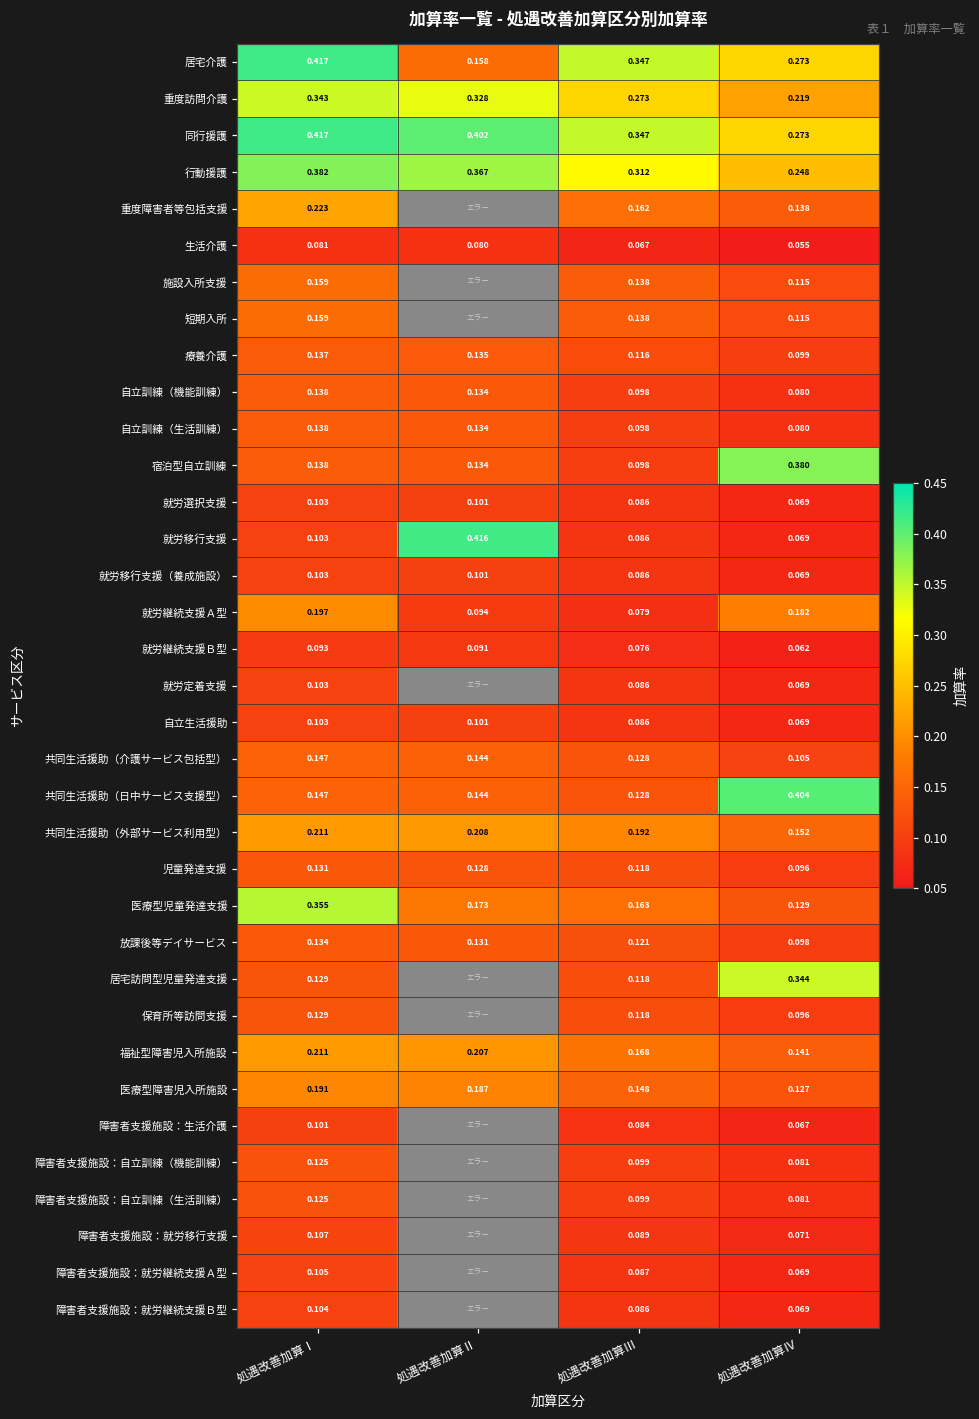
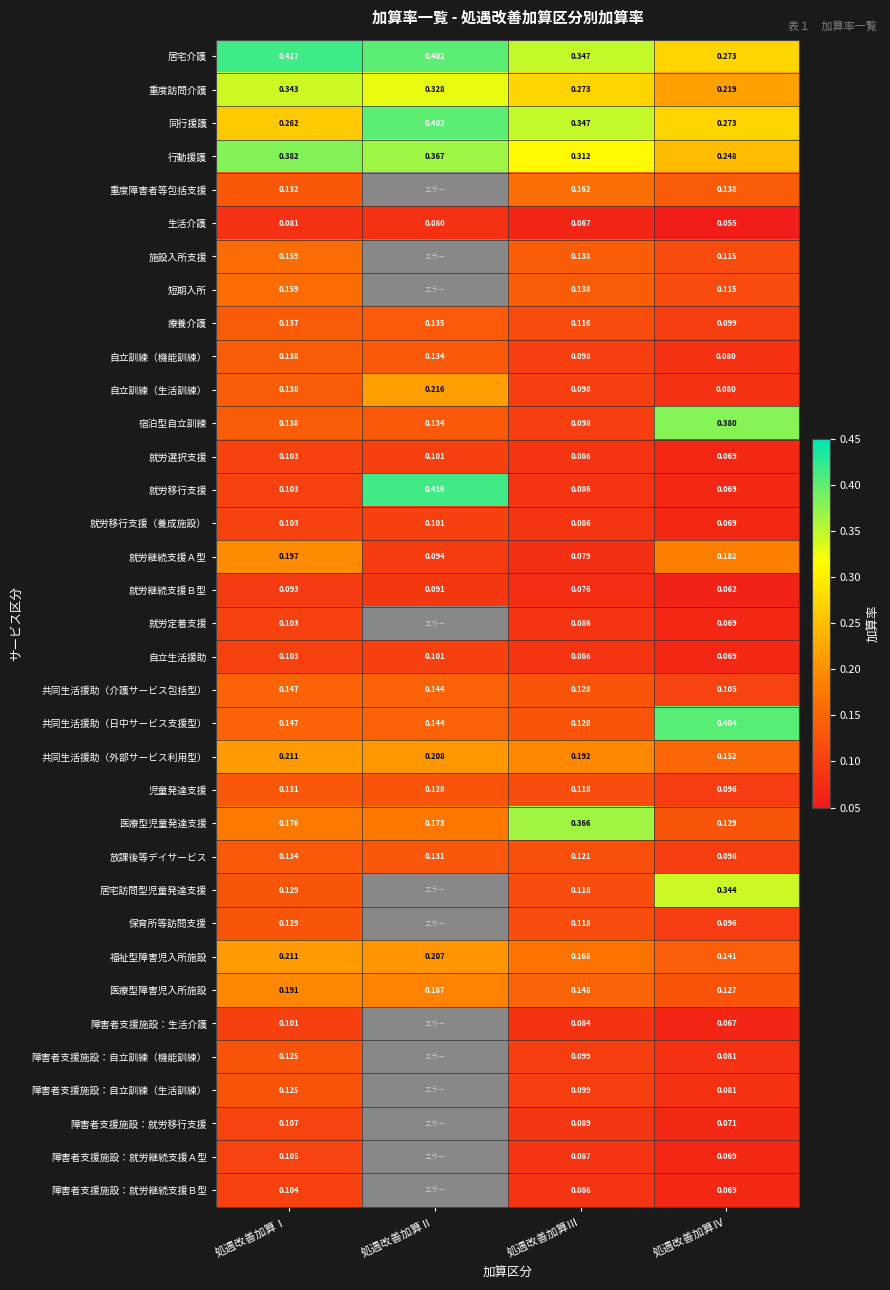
居宅介護, 処遇改善加算Ⅱ: 0.158 -> 0.402
同行援護, 処遇改善加算Ⅰ: 0.417 -> 0.262
重度障害者等包括支援, 処遇改善加算Ⅰ: 0.223 -> 0.132
自立訓練（生活訓練）, 処遇改善加算Ⅱ: 0.134 -> 0.216
医療型児童発達支援, 処遇改善加算Ⅰ: 0.355 -> 0.176
医療型児童発達支援, 処遇改善加算Ⅲ: 0.163 -> 0.366
